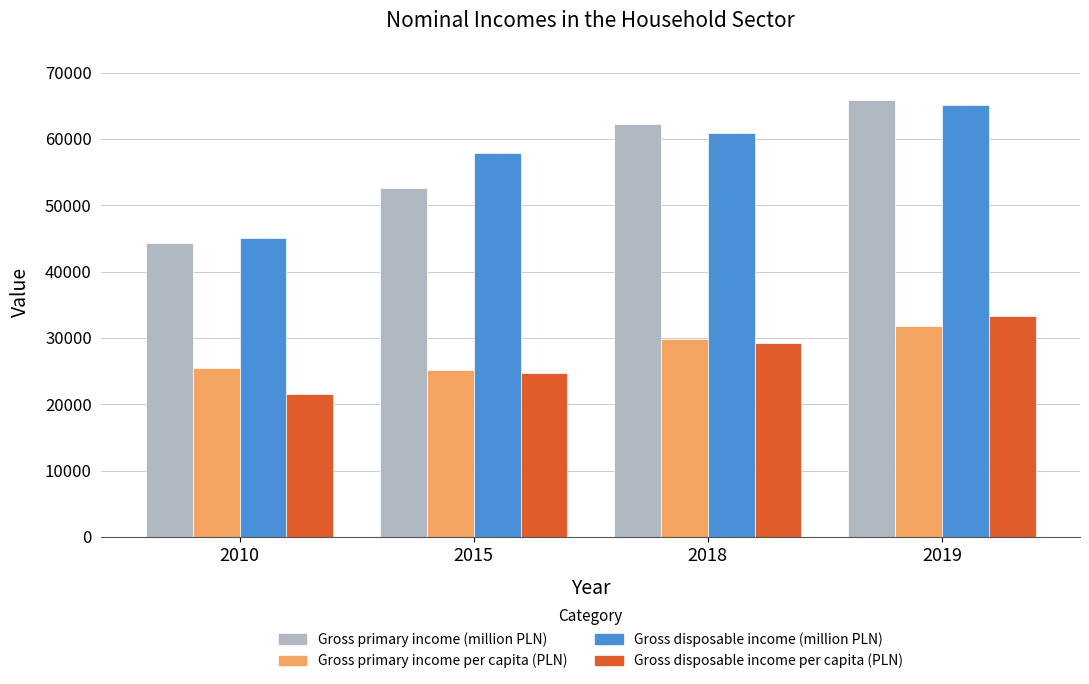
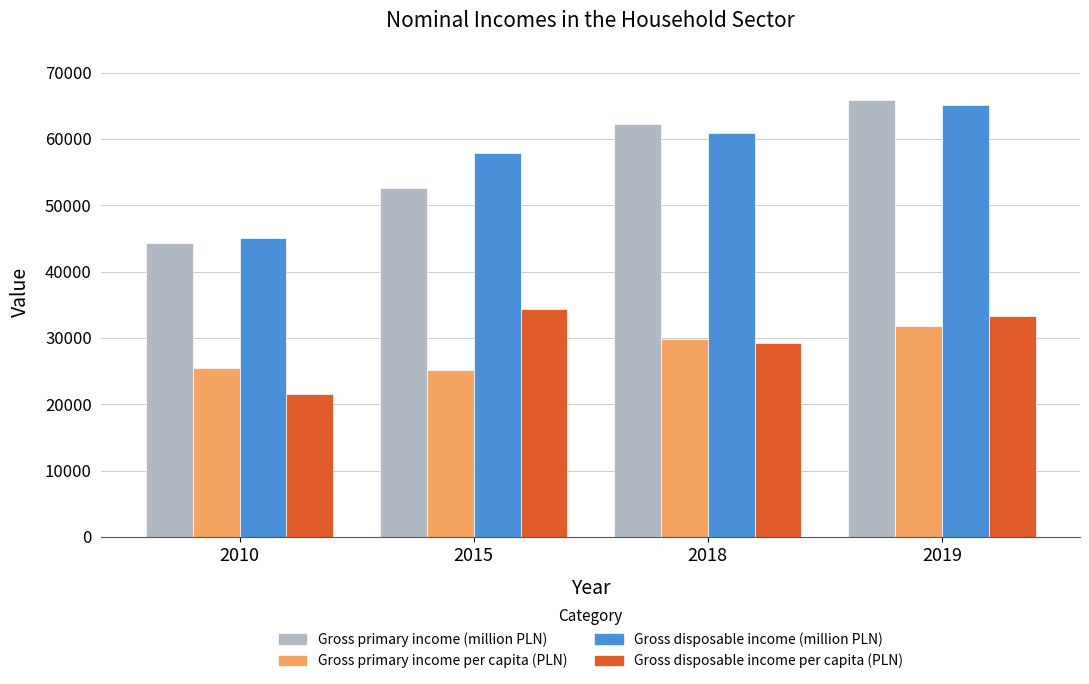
Gross disposable income per capita (PLN), 2015: 25000 -> 34000
